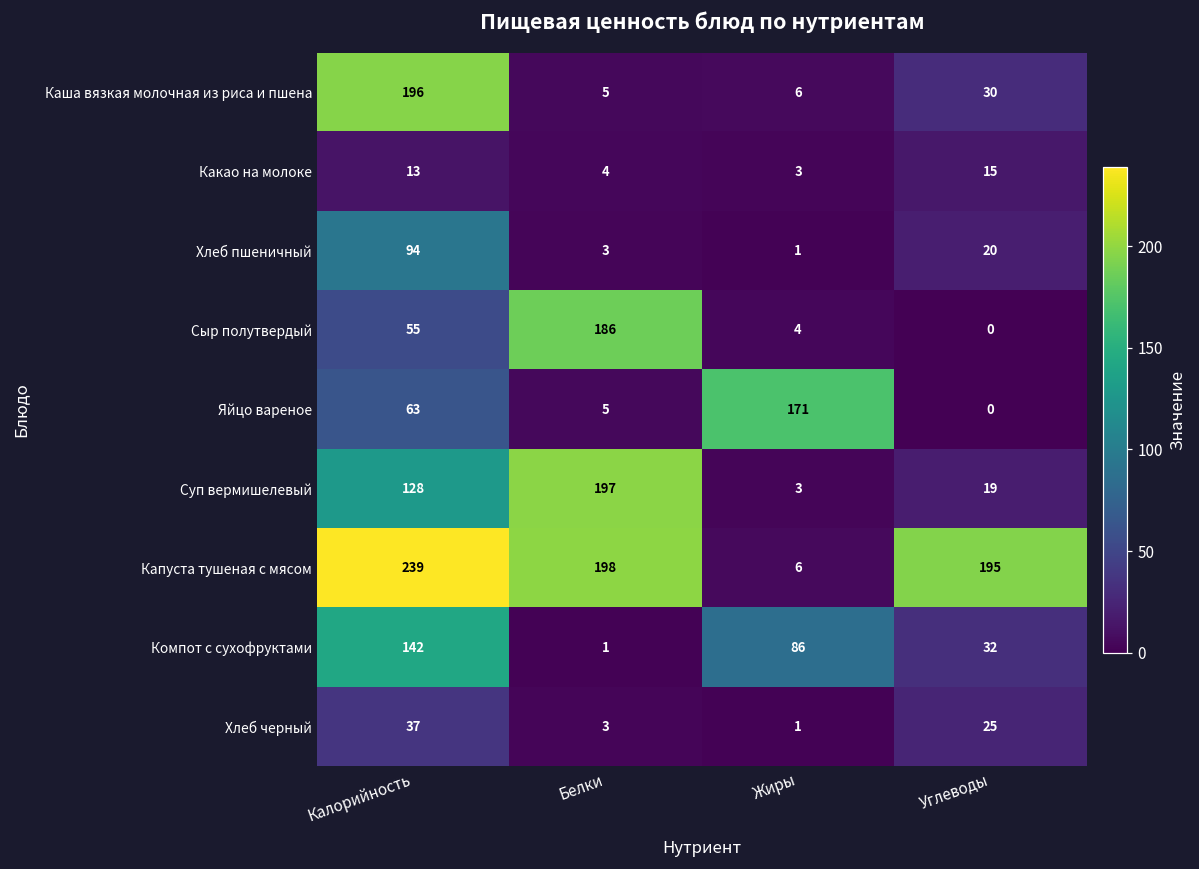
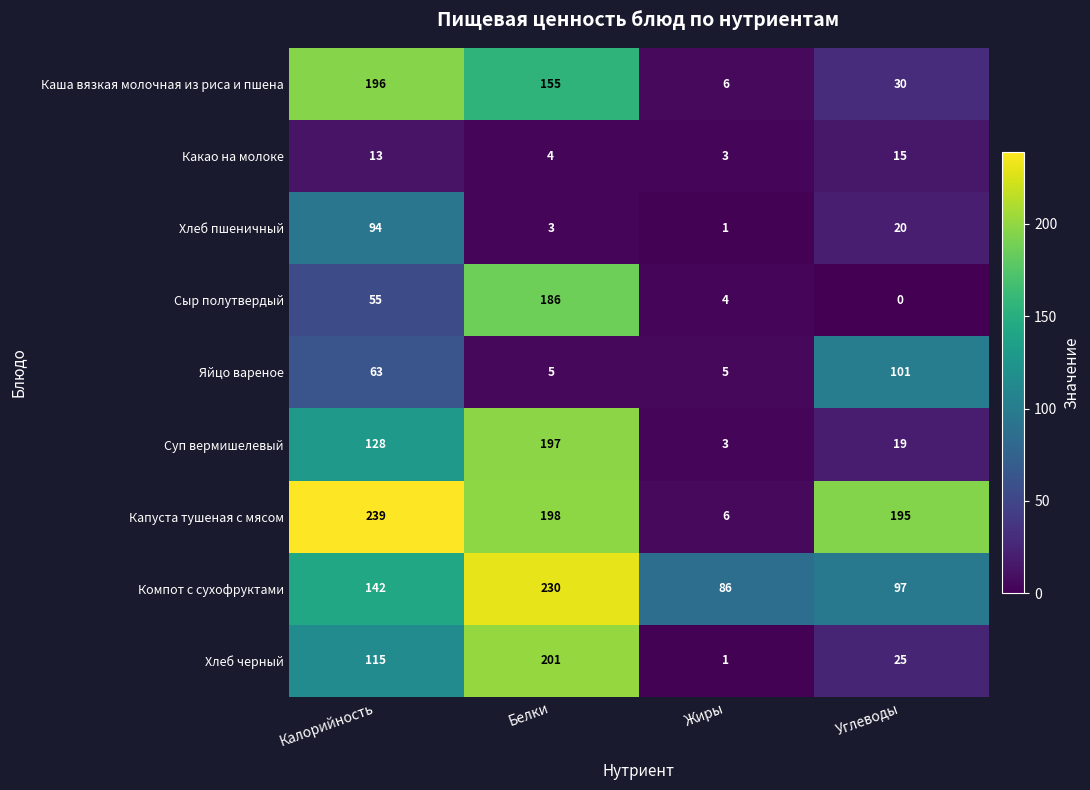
Каша вязкая молочная из риса и пшена, Белки: 5 -> 155
Яйцо вареное, Жиры: 171 -> 5
Яйцо вареное, Углеводы: 0 -> 101
Компот с сухофруктами, Белки: 1 -> 230
Компот с сухофруктами, Углеводы: 32 -> 97
Хлеб черный, Калорийность: 37 -> 115
Хлеб черный, Белки: 3 -> 201
